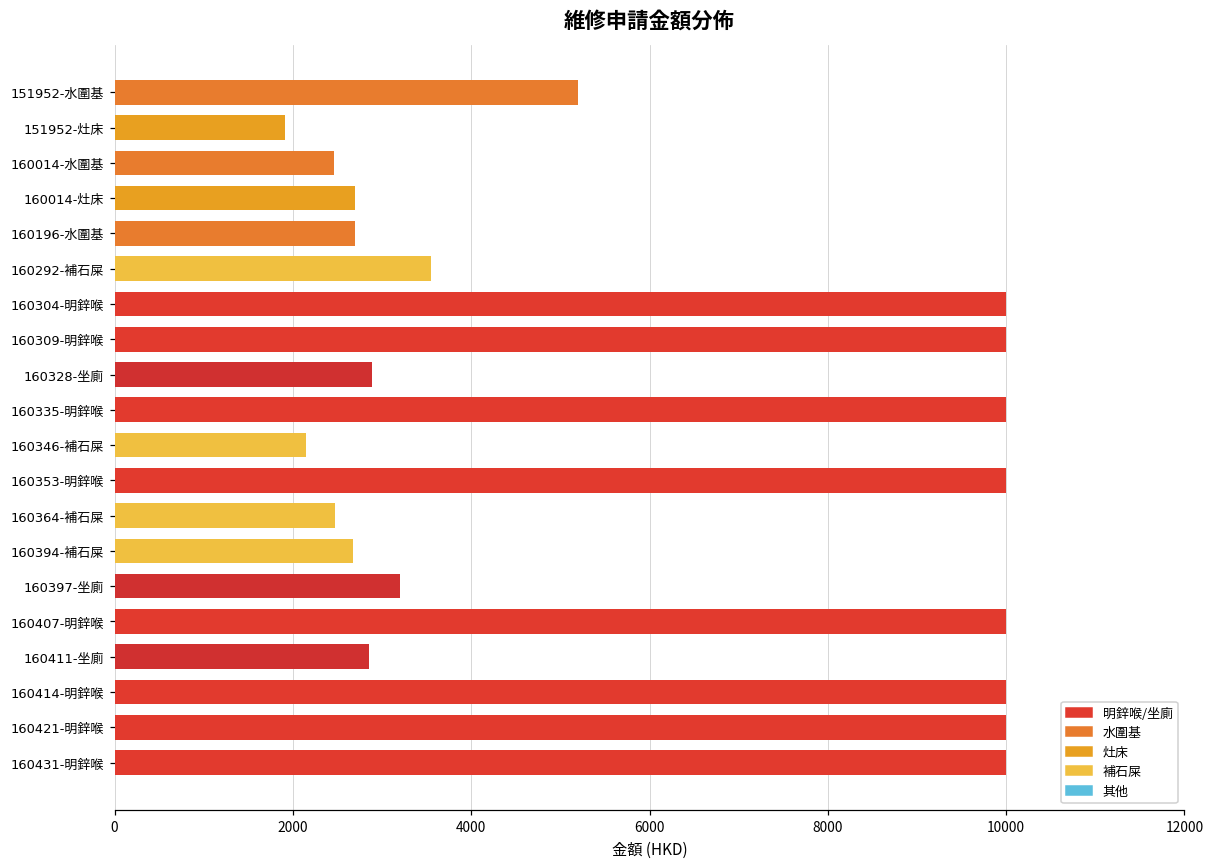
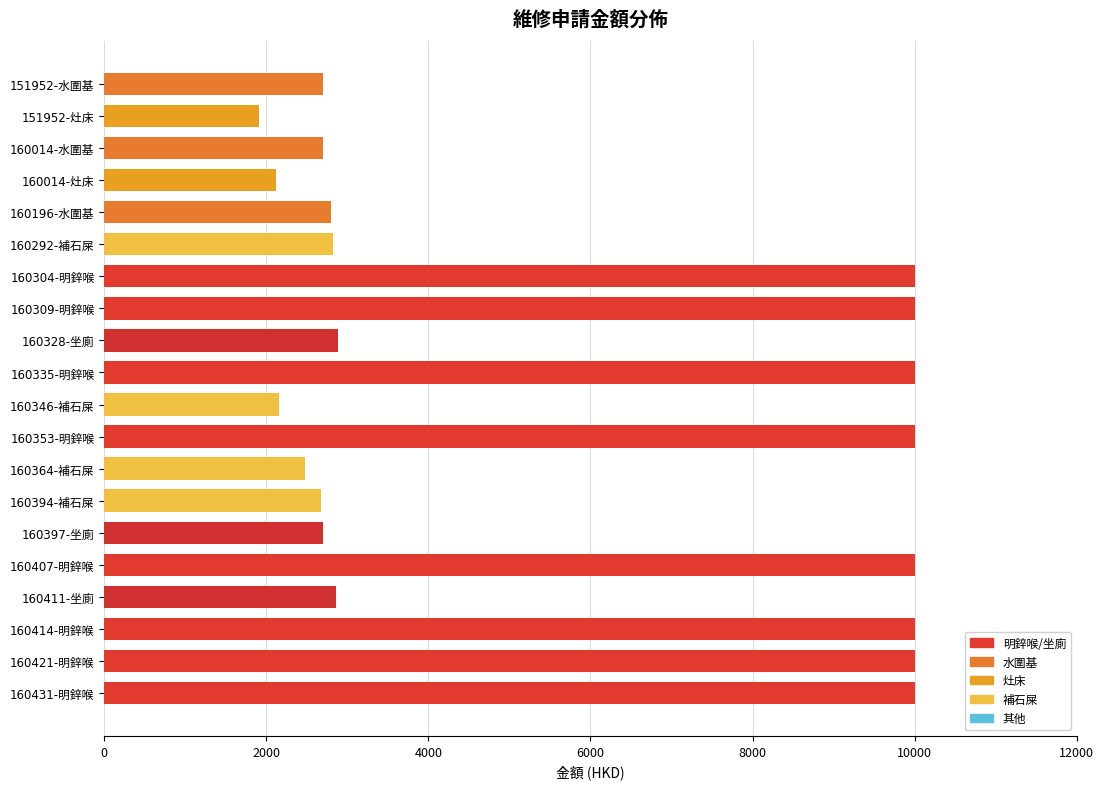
151952-水圍基: 5200 -> 2700
160014-水圍基: 2500 -> 2700
160014-灶床: 2700 -> 2100
160196-水圍基: 2700 -> 2800
160292-補石屎: 3600 -> 2800
160397-坐廁: 3200 -> 2700
